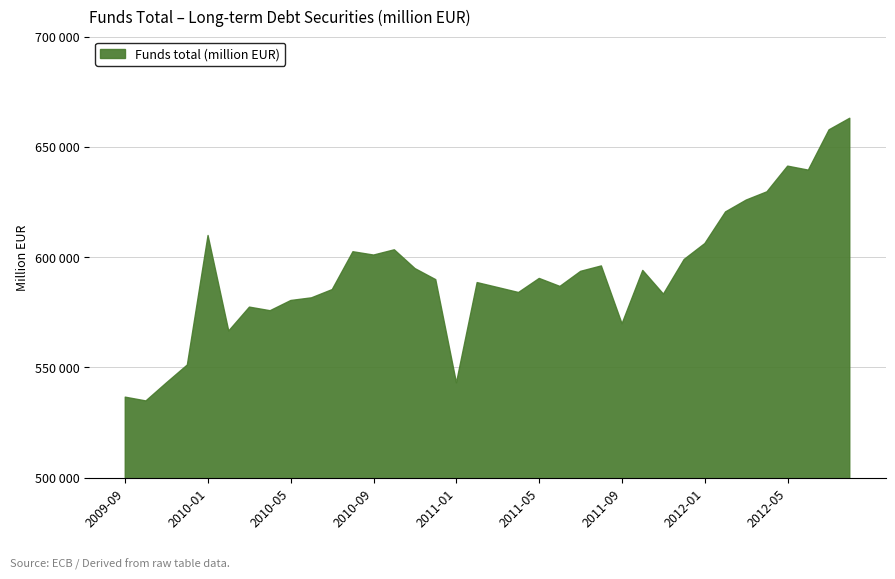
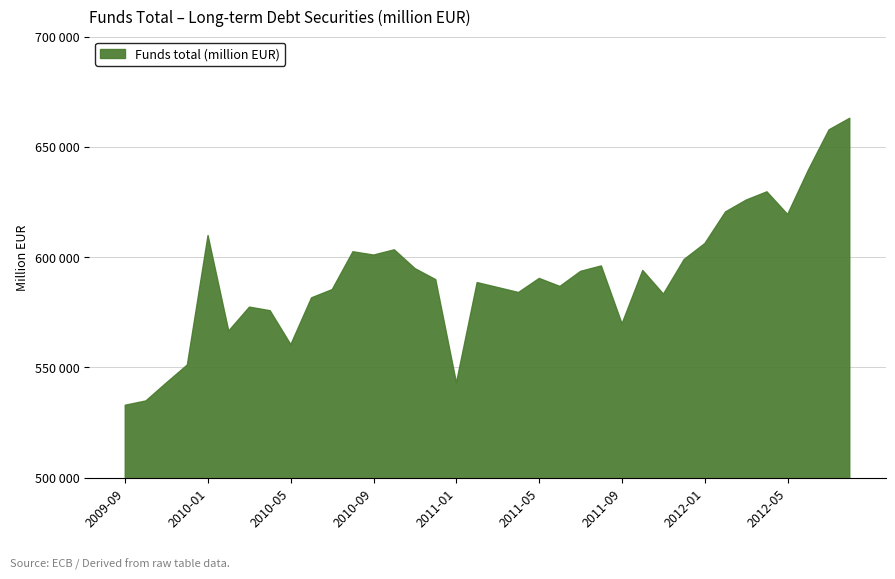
2009-09: 537000 -> 533000
2010-05: 580000 -> 560000
2012-05: 641000 -> 619000
